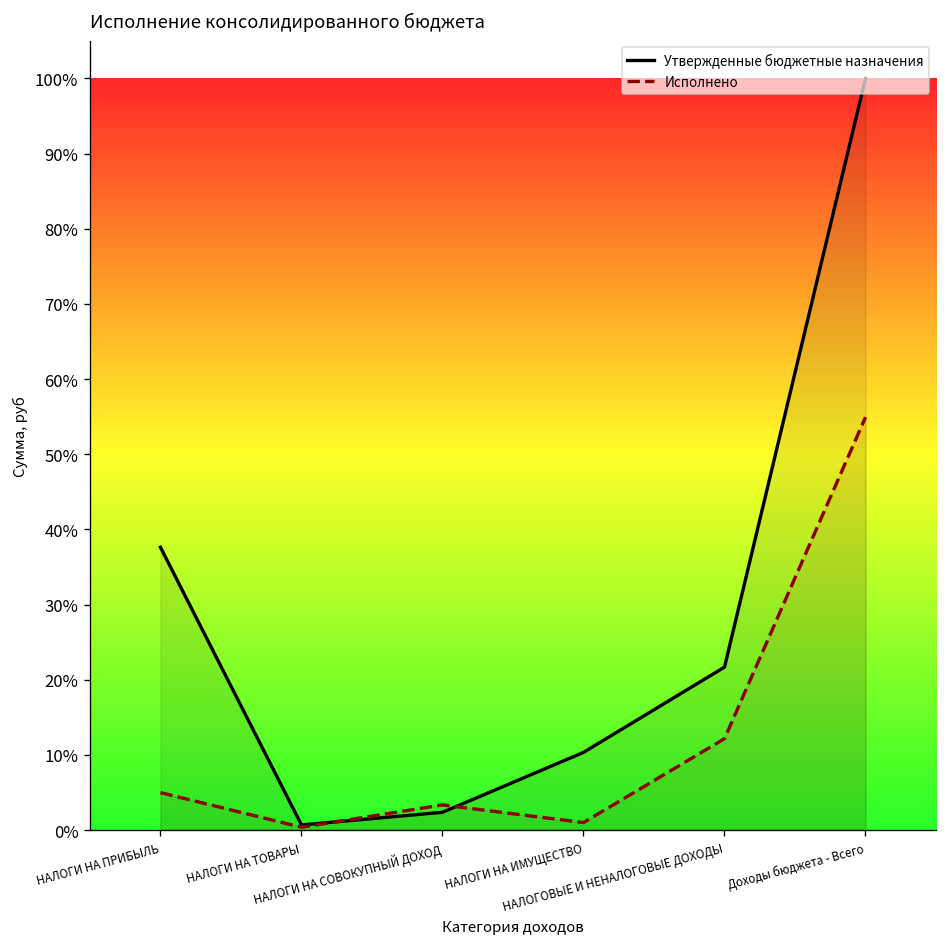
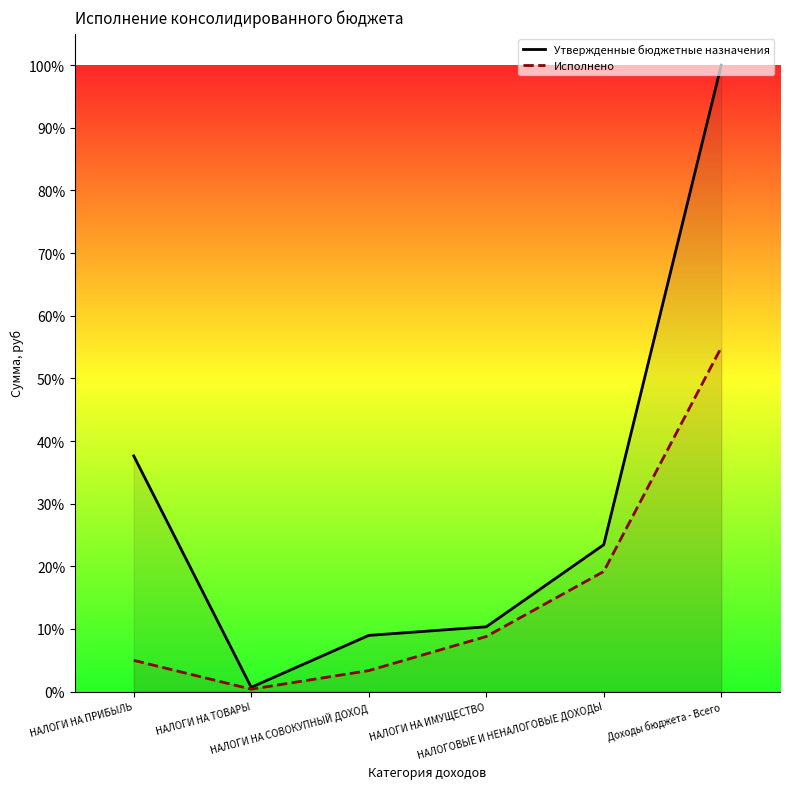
Утвержденные бюджетные назначения, НАЛОГИ НА СОВОКУПНЫЙ ДОХОД: 2% -> 9%
Исполнено, НАЛОГИ НА ИМУЩЕСТВО: 1% -> 9%
Утвержденные бюджетные назначения, НАЛОГОВЫЕ И НЕНАЛОГОВЫЕ ДОХОДЫ: 22% -> 23%
Исполнено, НАЛОГОВЫЕ И НЕНАЛОГОВЫЕ ДОХОДЫ: 12% -> 19%
